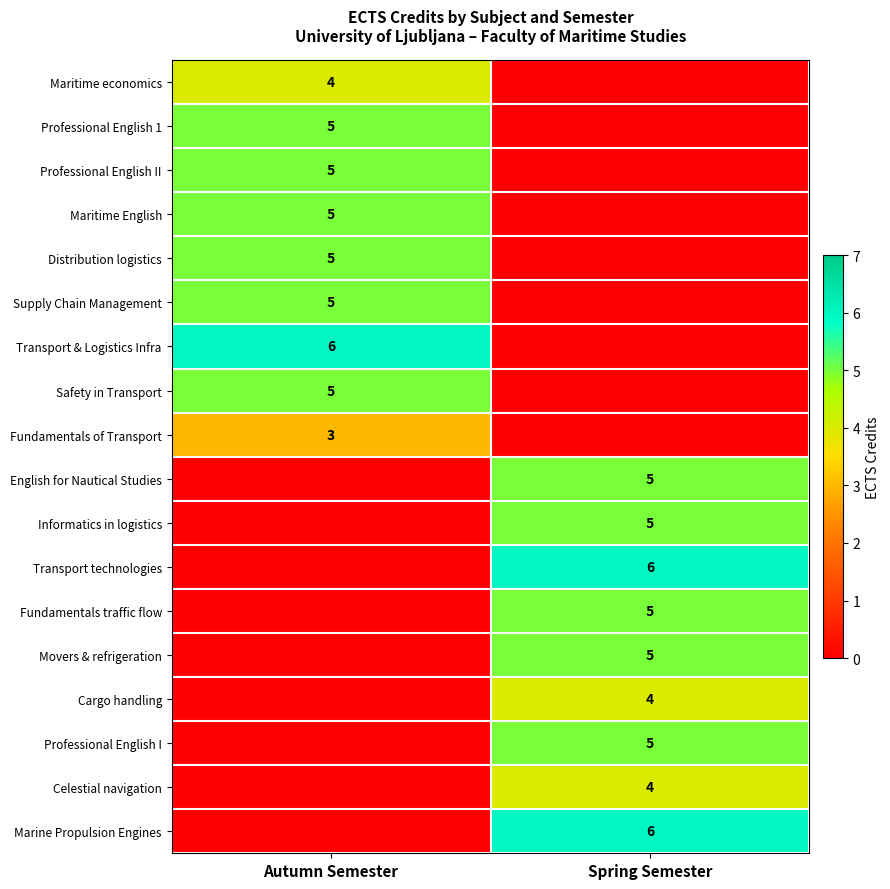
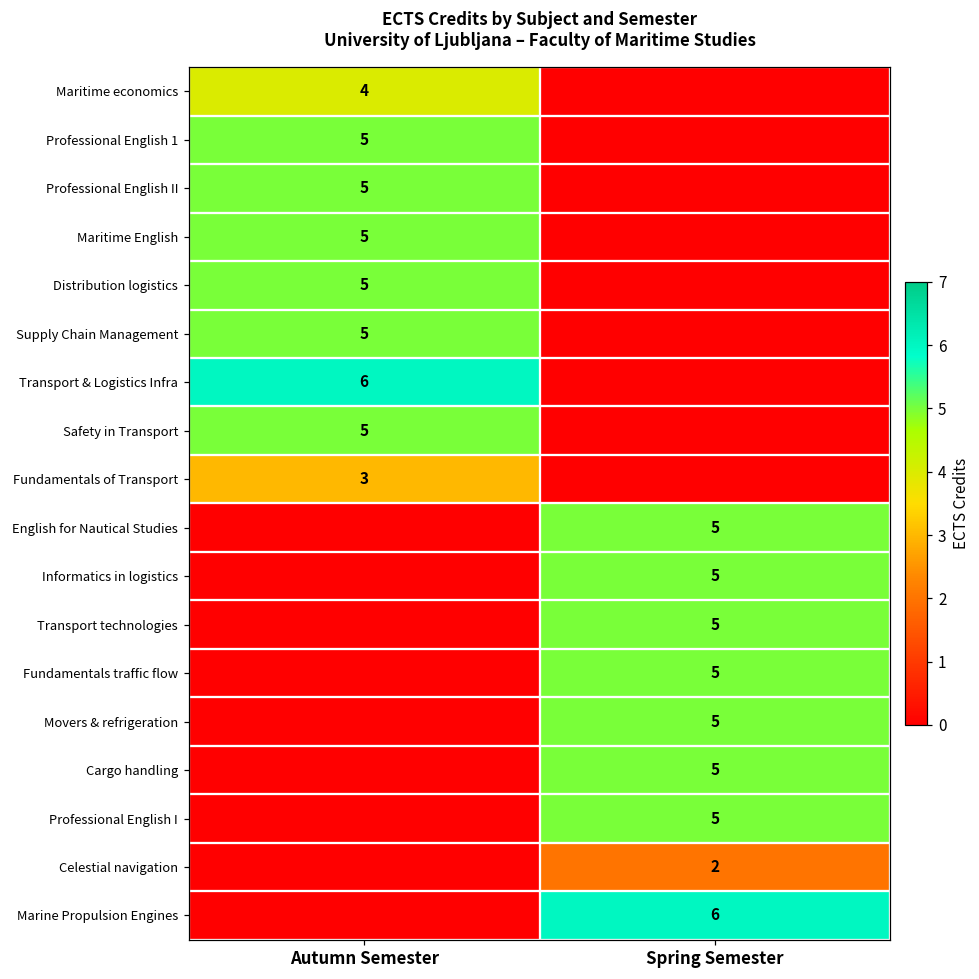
Transport technologies, Spring Semester: 6 -> 5
Cargo handling, Spring Semester: 4 -> 5
Celestial navigation, Spring Semester: 4 -> 2
